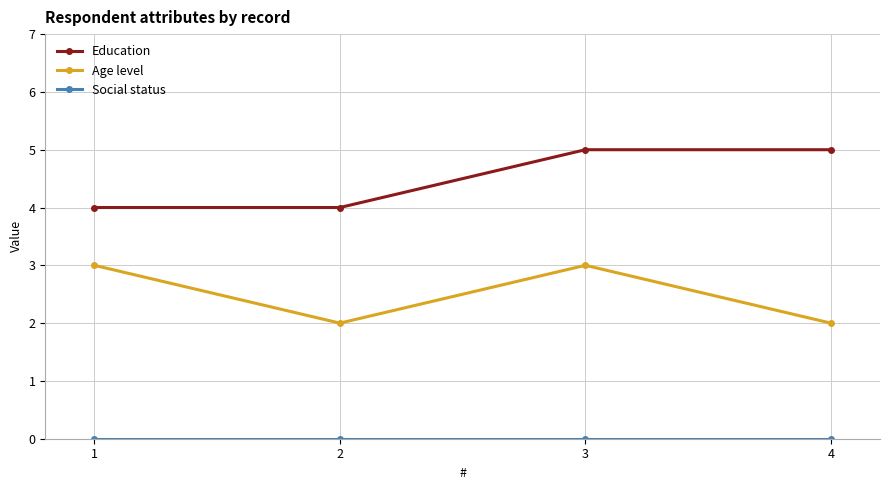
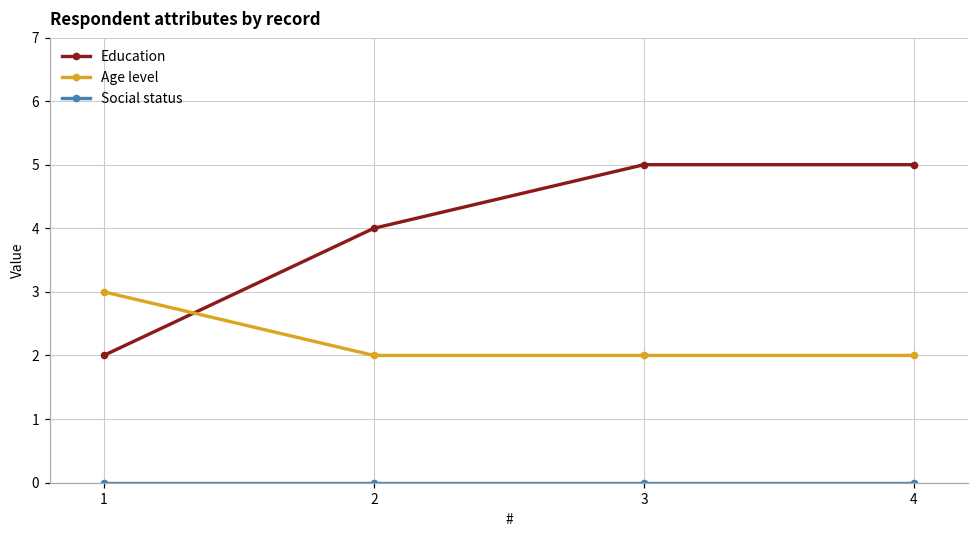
Education, 1: 4 -> 2
Age level, 3: 3 -> 2
